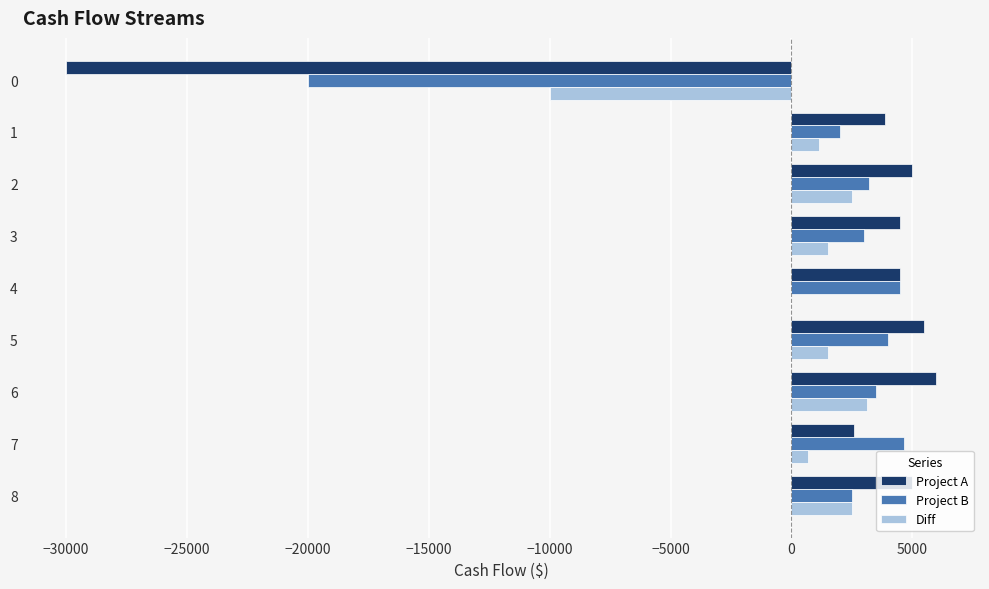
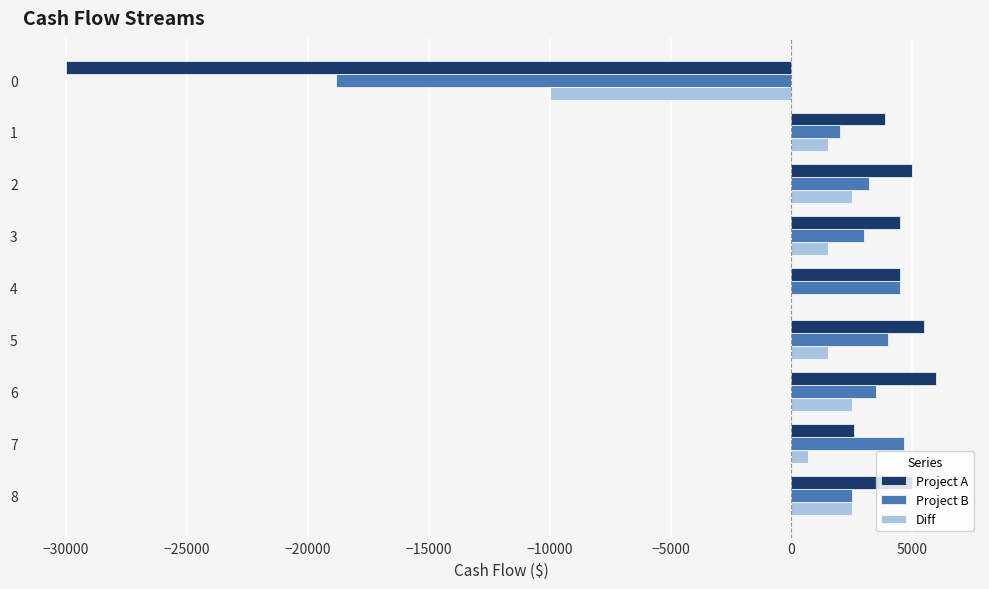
Project B, 0: -20000 -> -18900
Diff, 1: 1100 -> 1500
Diff, 6: 3100 -> 2500
